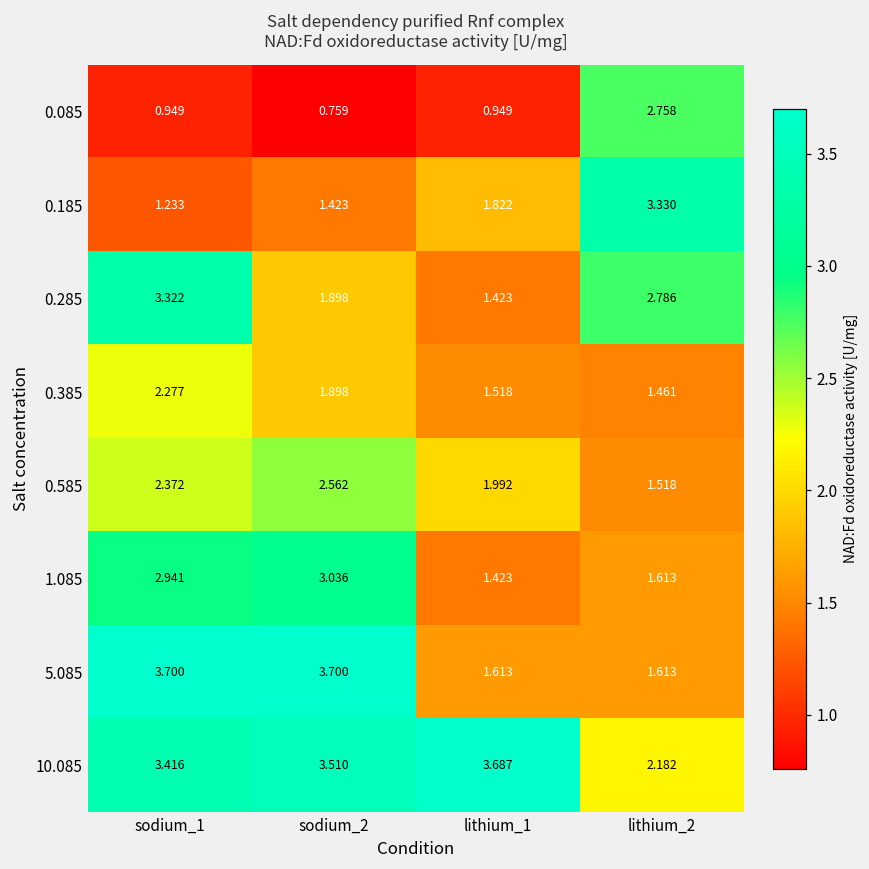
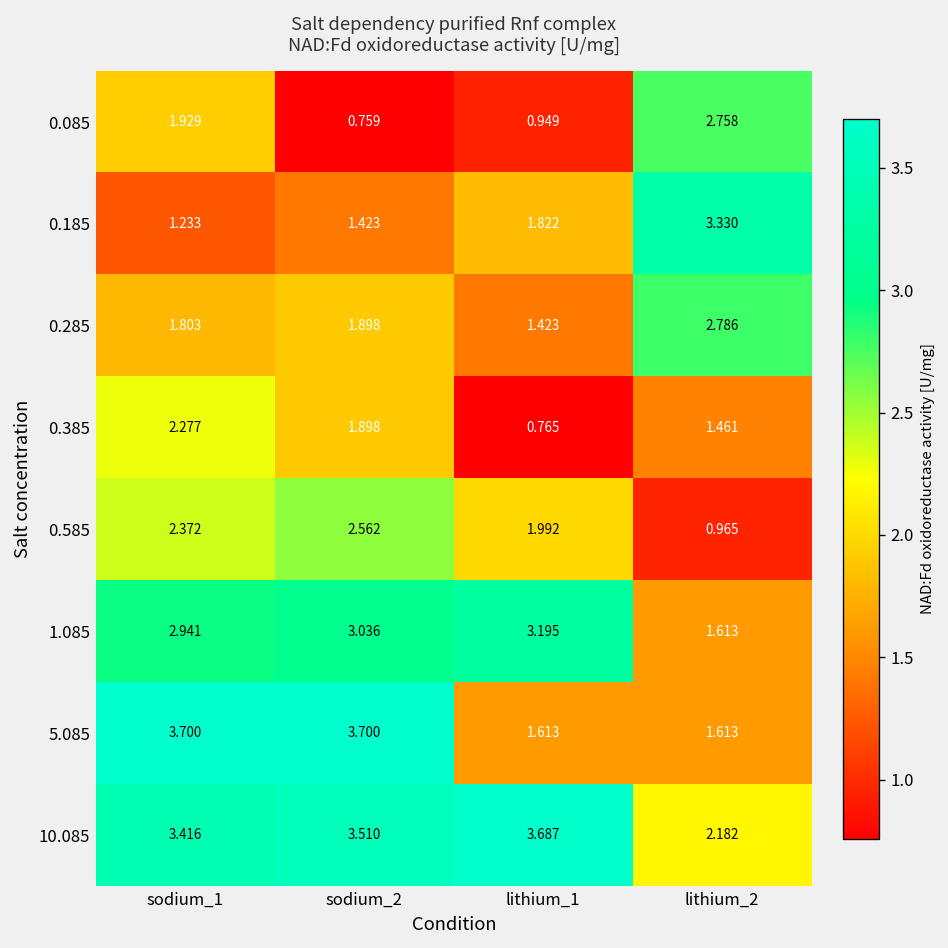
0.085, sodium_1: 0.949 -> 1.929
0.285, sodium_1: 3.322 -> 1.803
0.385, lithium_1: 1.518 -> 0.765
0.585, lithium_2: 1.518 -> 0.965
1.085, lithium_1: 1.423 -> 3.195
